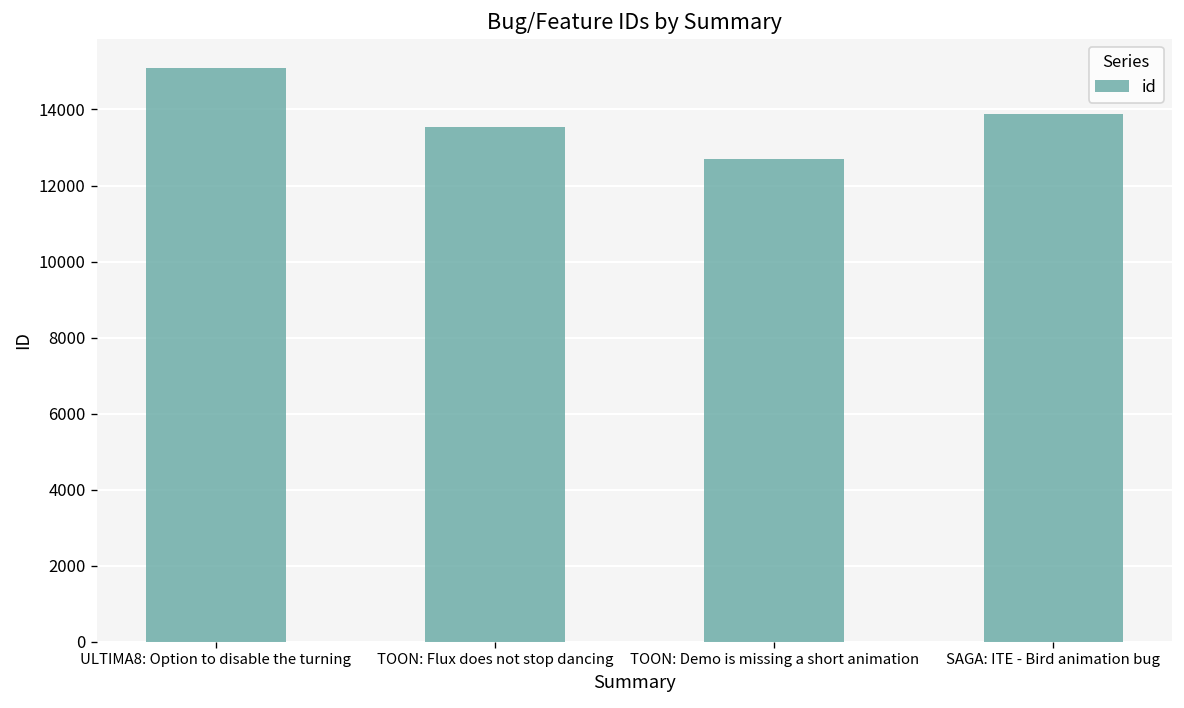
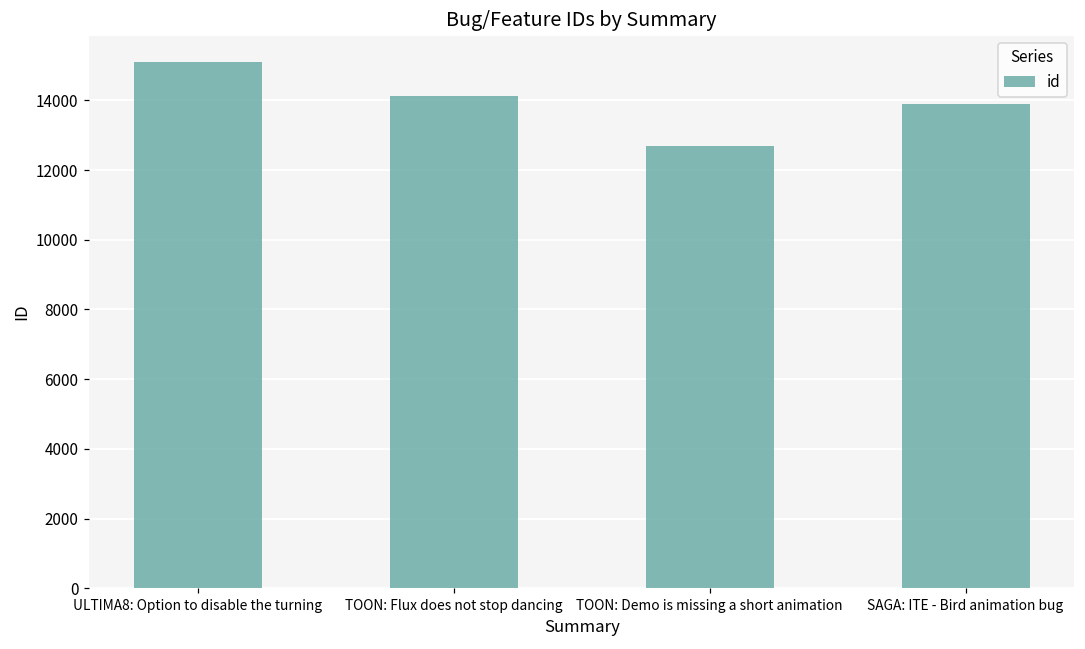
TOON: Flux does not stop dancing: 13500 -> 14100
